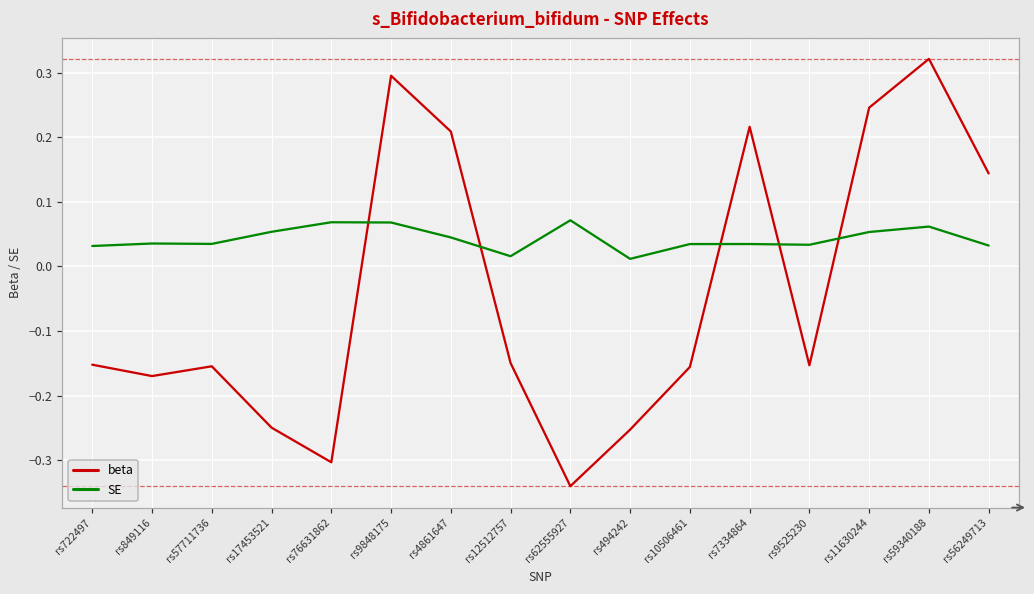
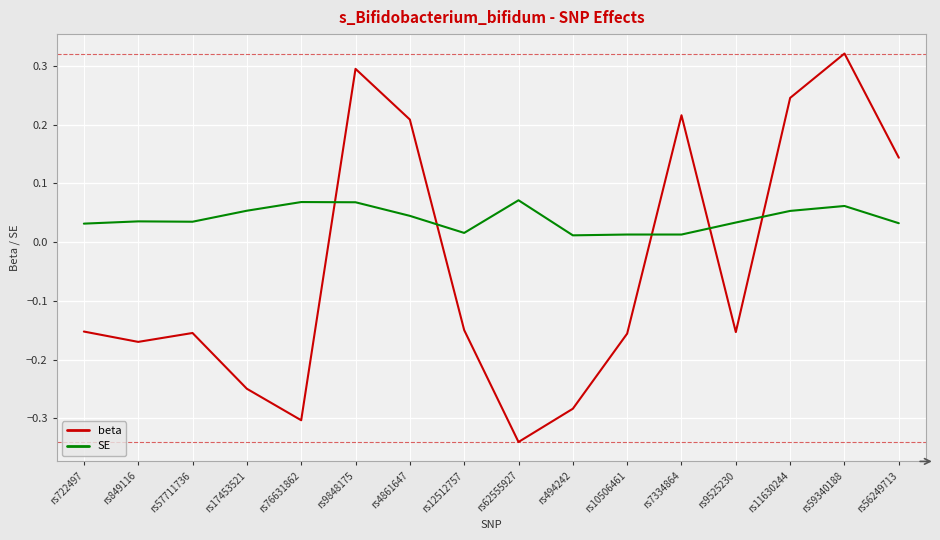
beta, rs494242: -0.25 -> -0.28
SE, rs10506461: 0.03 -> 0.01
SE, rs7334864: 0.03 -> 0.01
